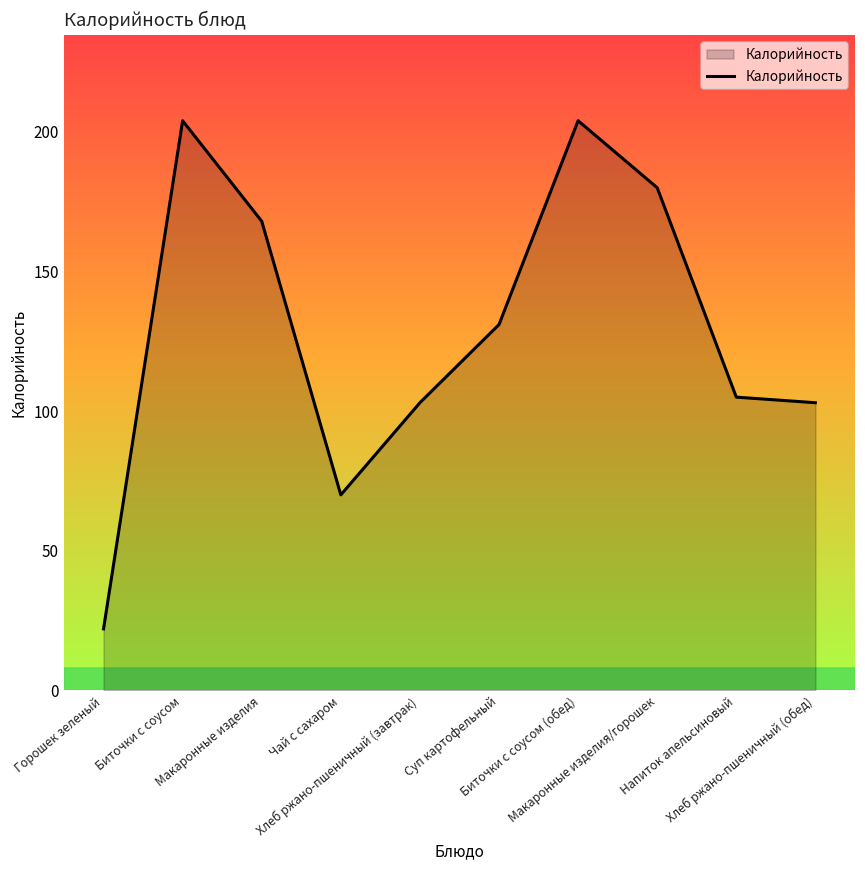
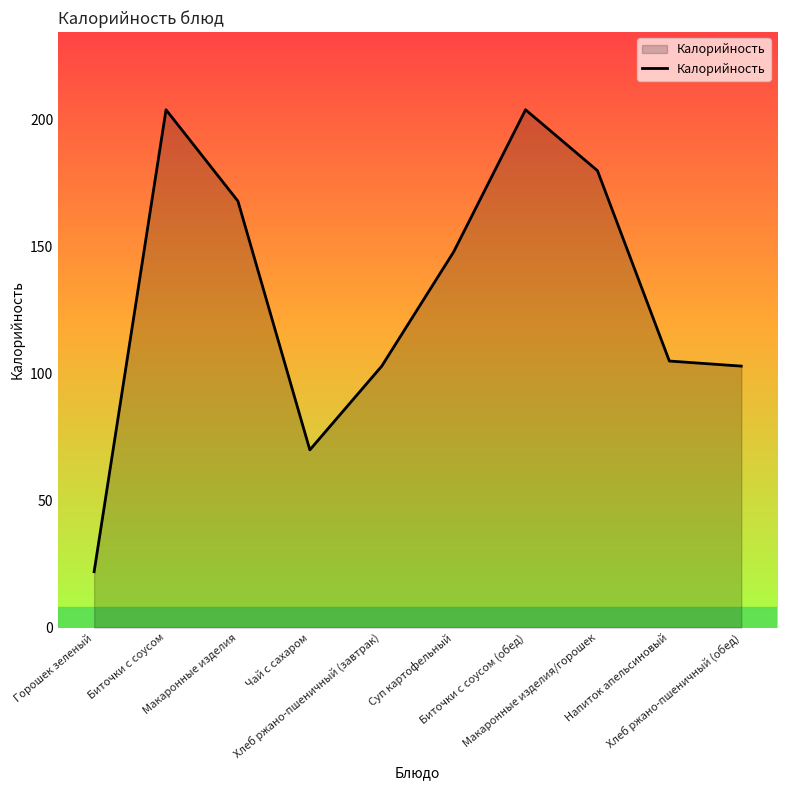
Суп картофельный: 131 -> 148
